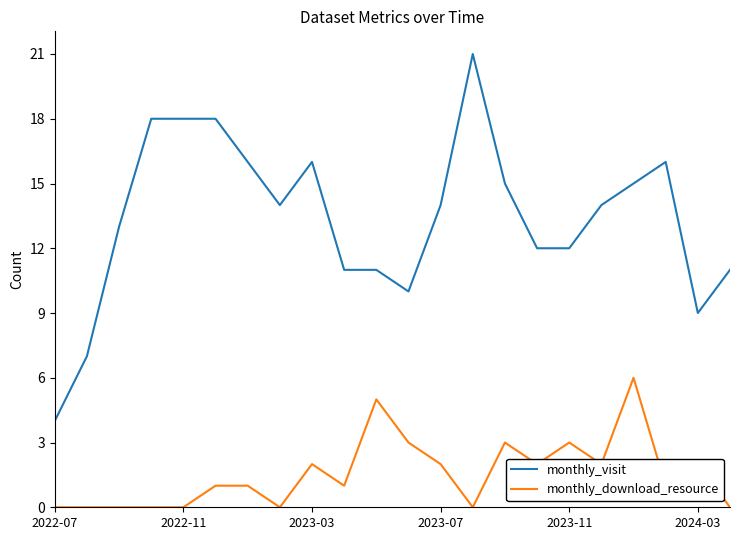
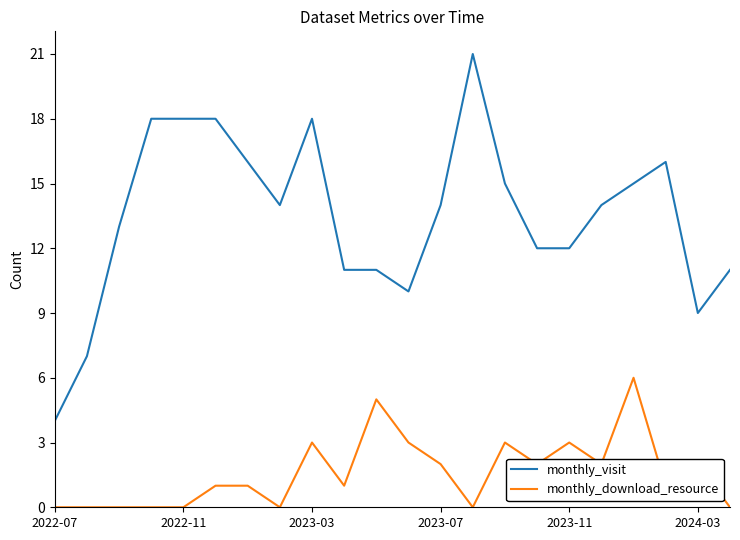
monthly_visit, 2023-03: 16 -> 18
monthly_download_resource, 2023-03: 2 -> 3
